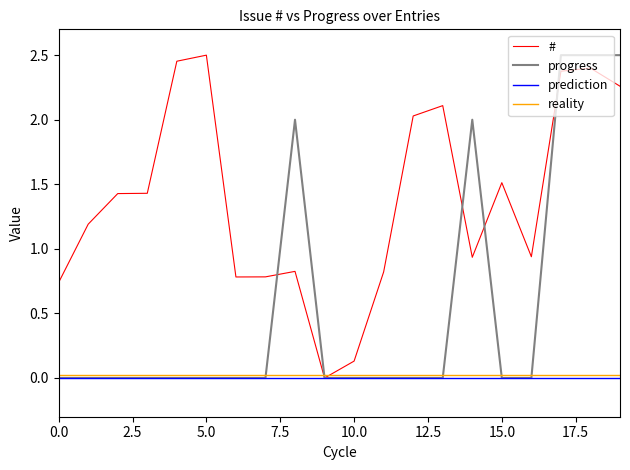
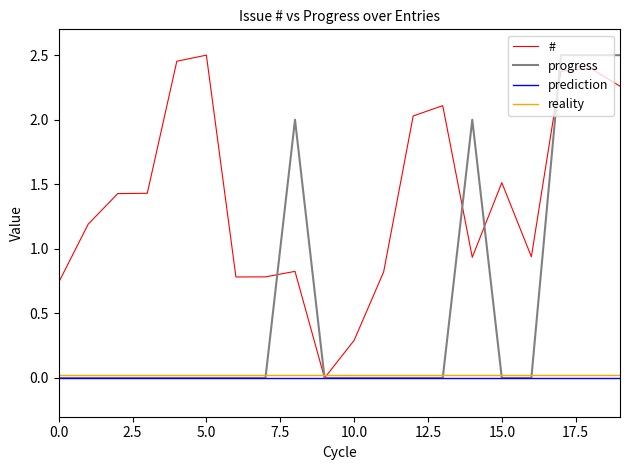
#, 10.0: 0.13 -> 0.29
